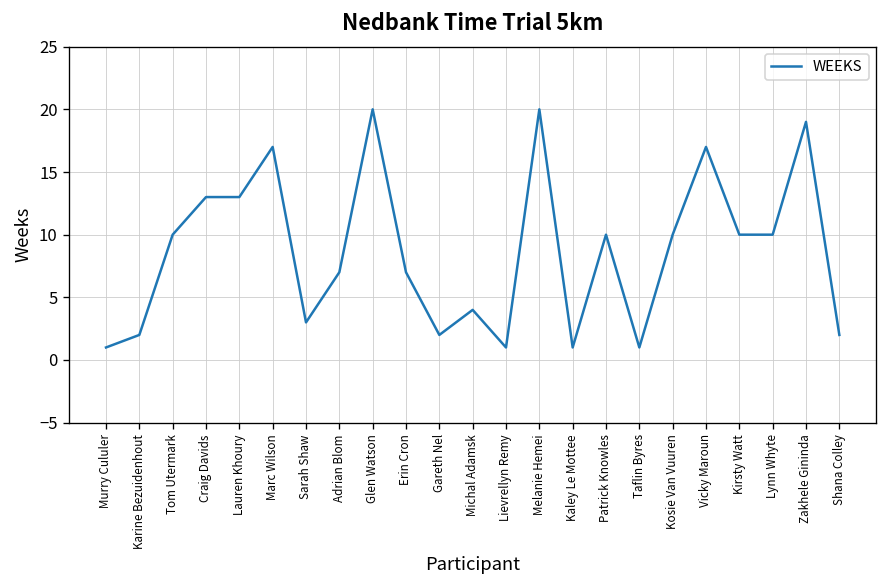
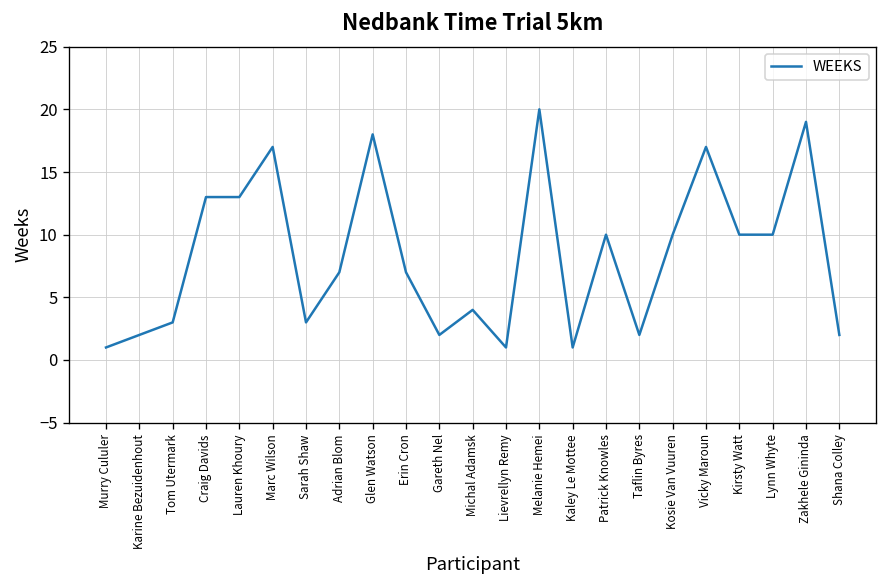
Tom Utermark: 10 -> 3
Glen Watson: 20 -> 18
Taflin Byres: 1 -> 2
